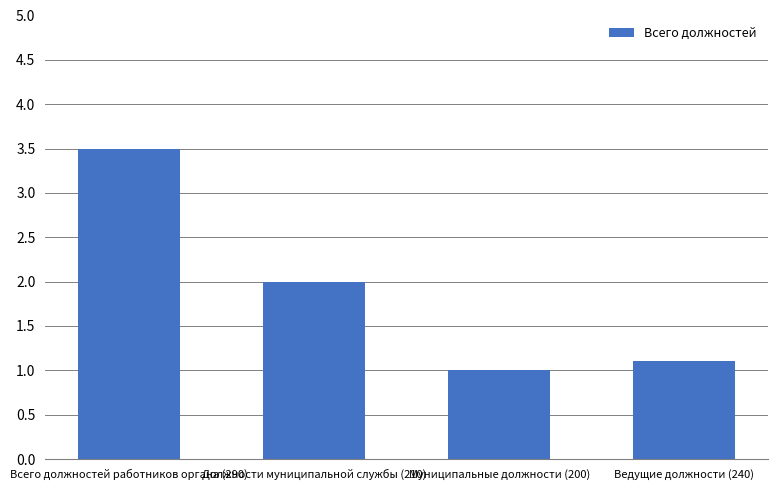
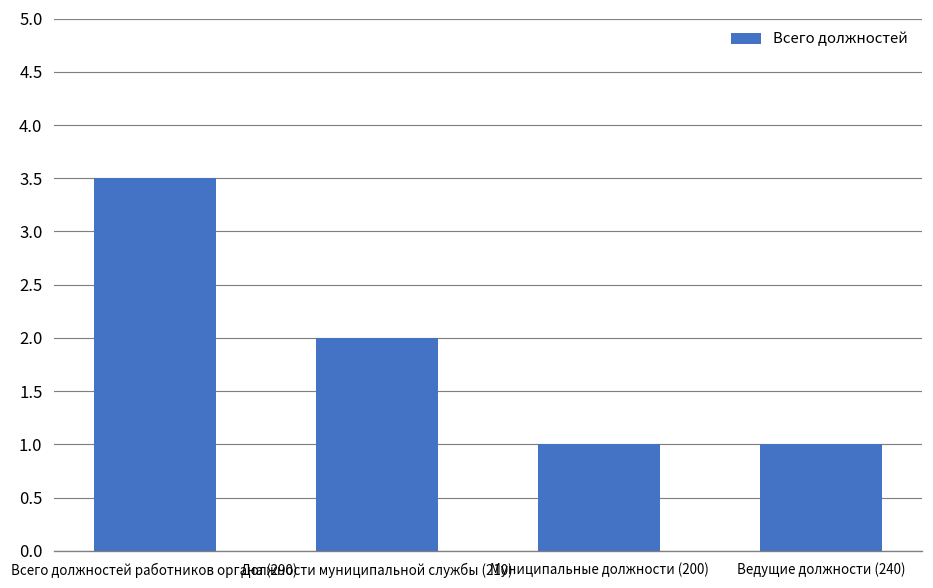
Ведущие должности (240): 1.1 -> 1.0
